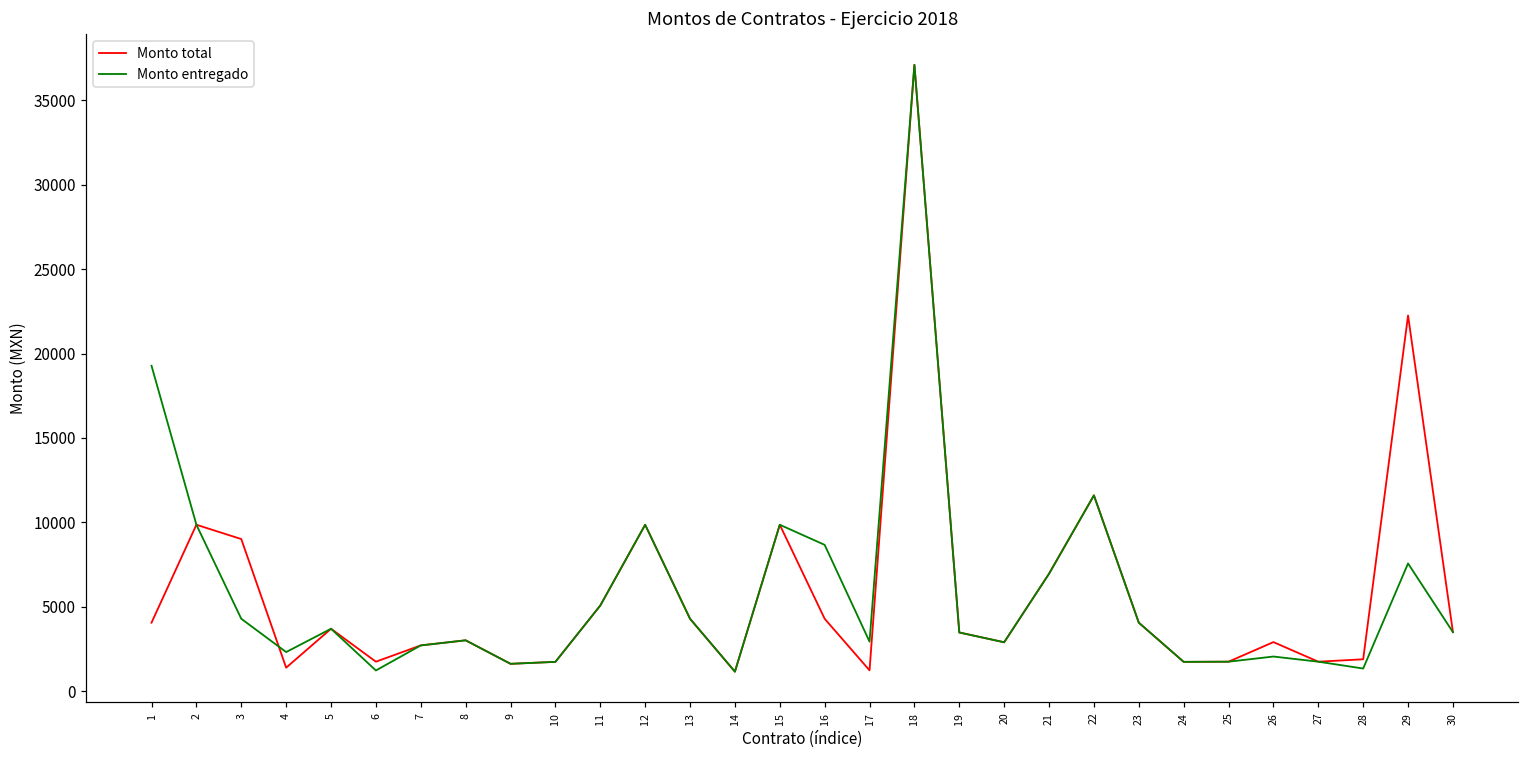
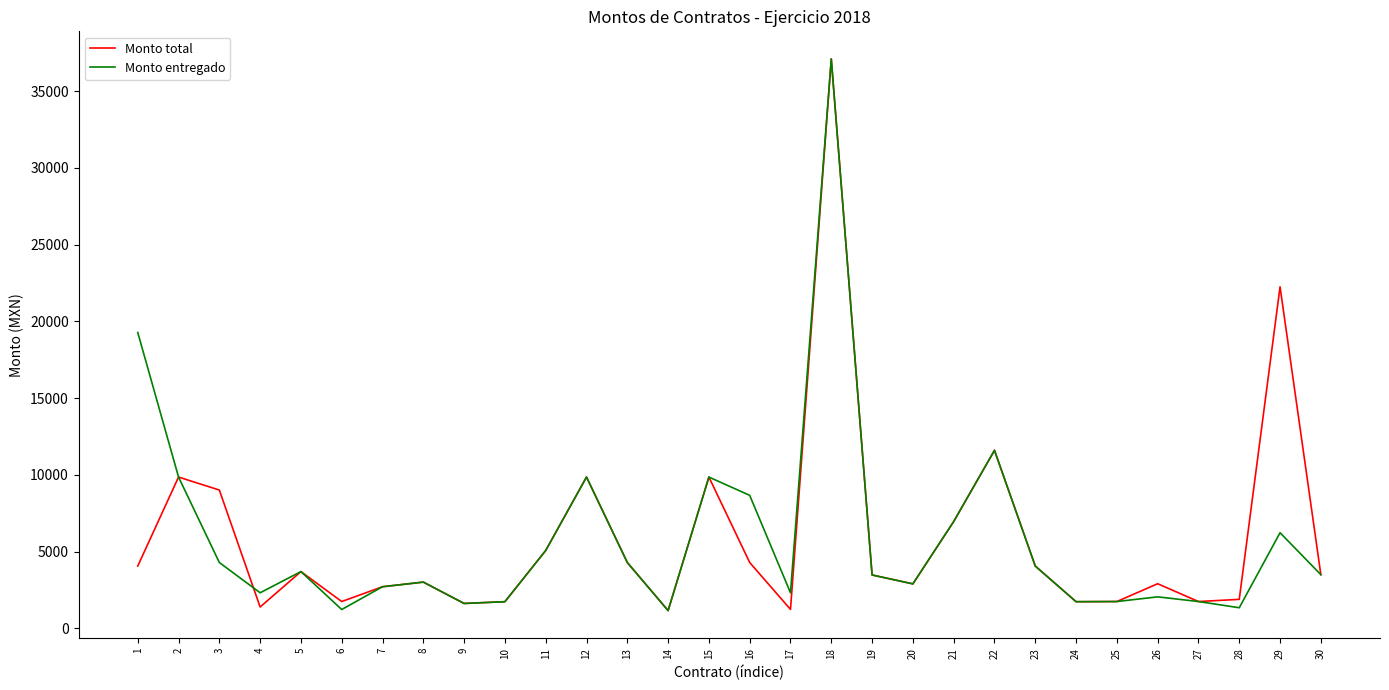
Monto entregado, 17: 2900 -> 2300
Monto entregado, 29: 7600 -> 6200
